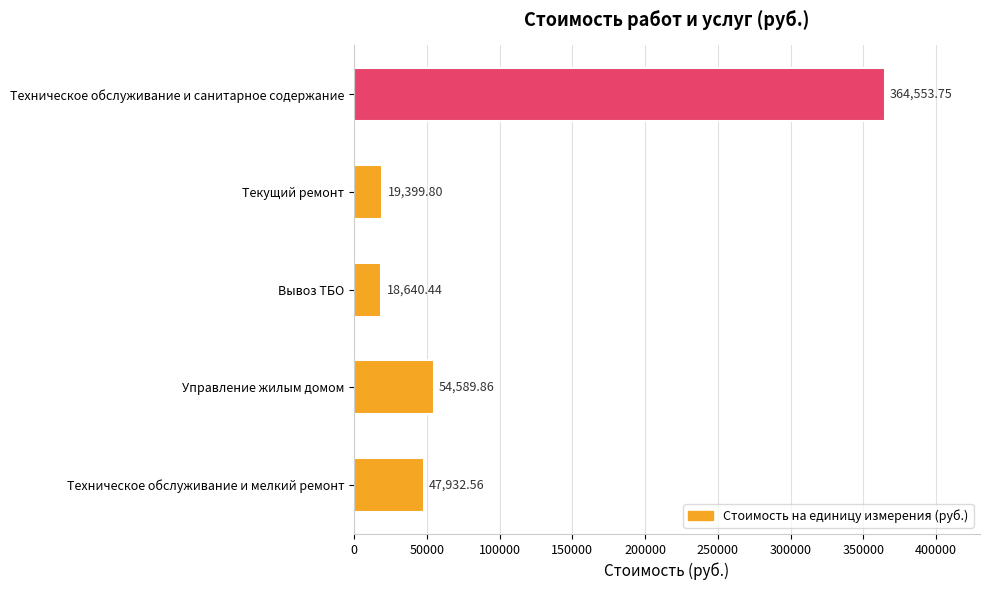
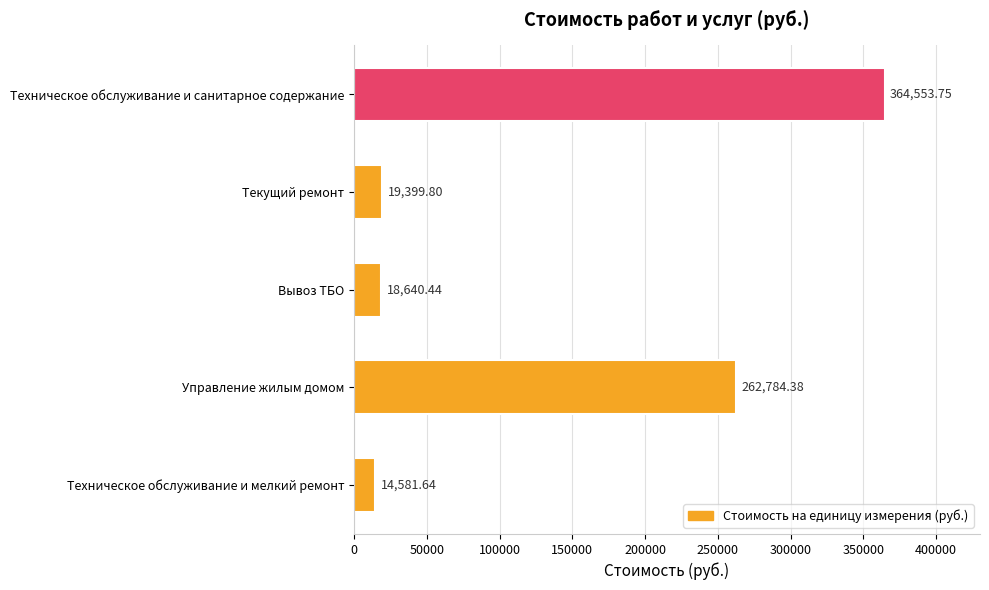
Управление жилым домом: 54,589.86 -> 262,784.38
Техническое обслуживание и мелкий ремонт: 47,932.56 -> 14,581.64
